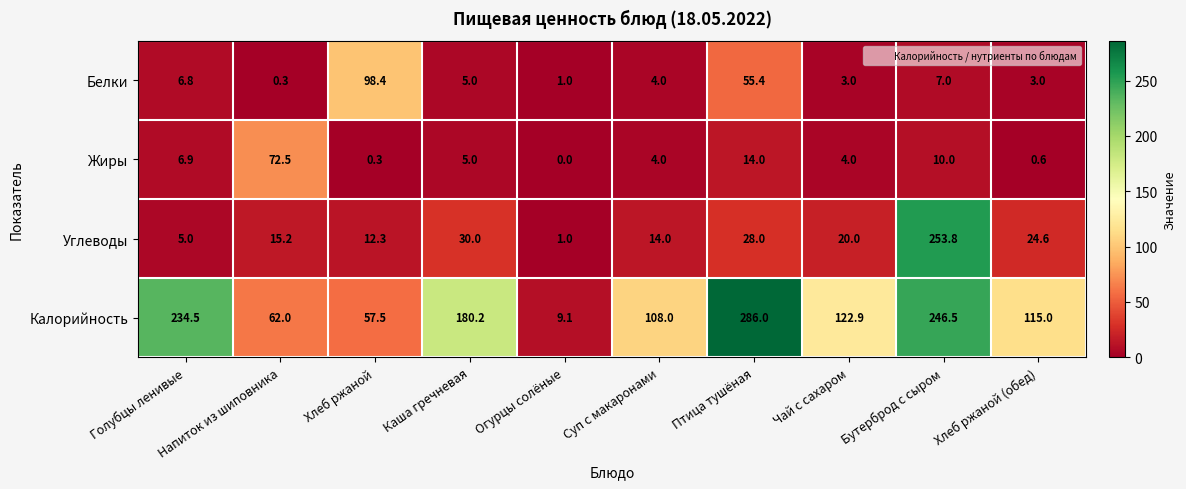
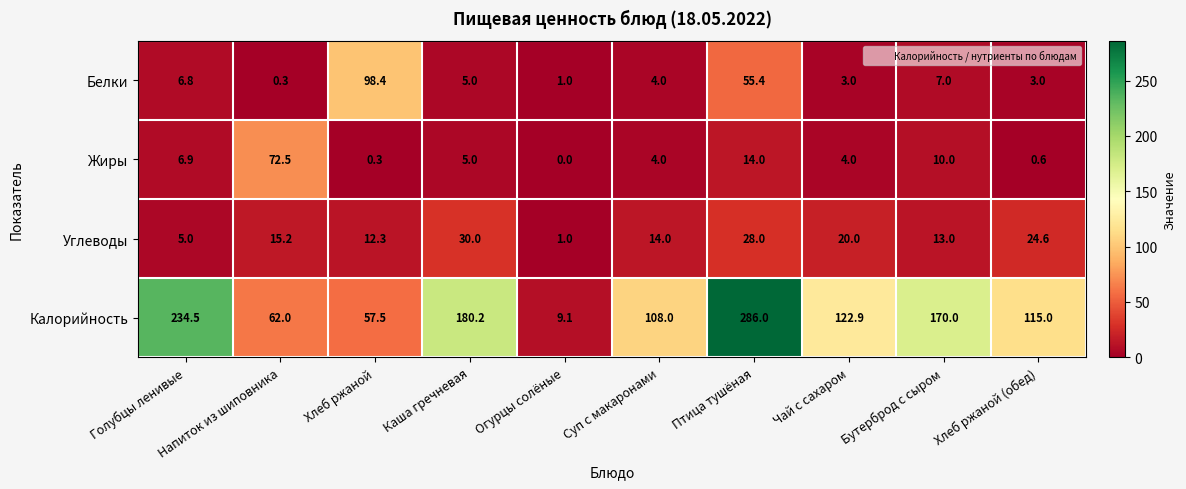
Углеводы, Бутерброд с сыром: 253.8 -> 13.0
Калорийность, Бутерброд с сыром: 246.5 -> 170.0
